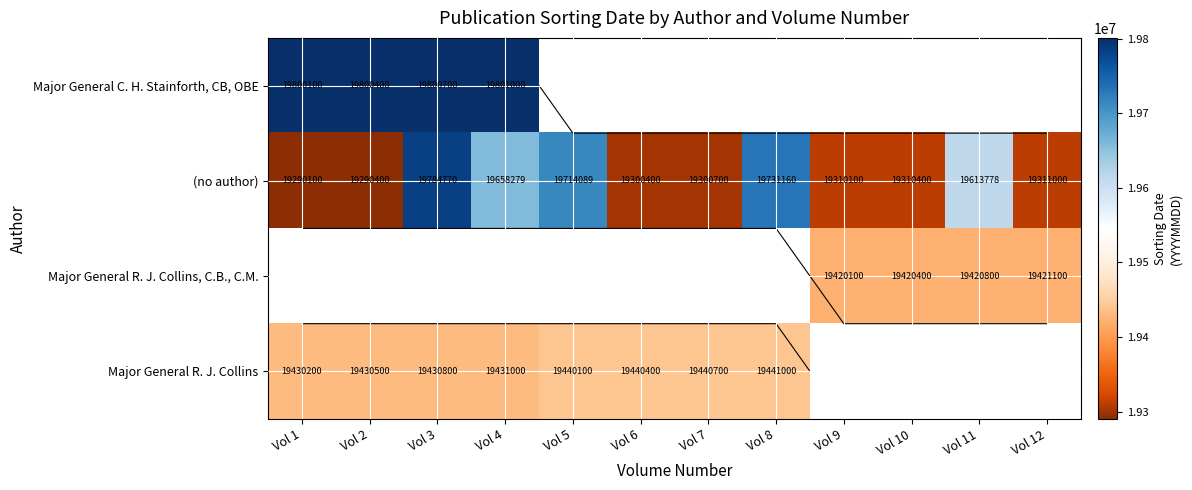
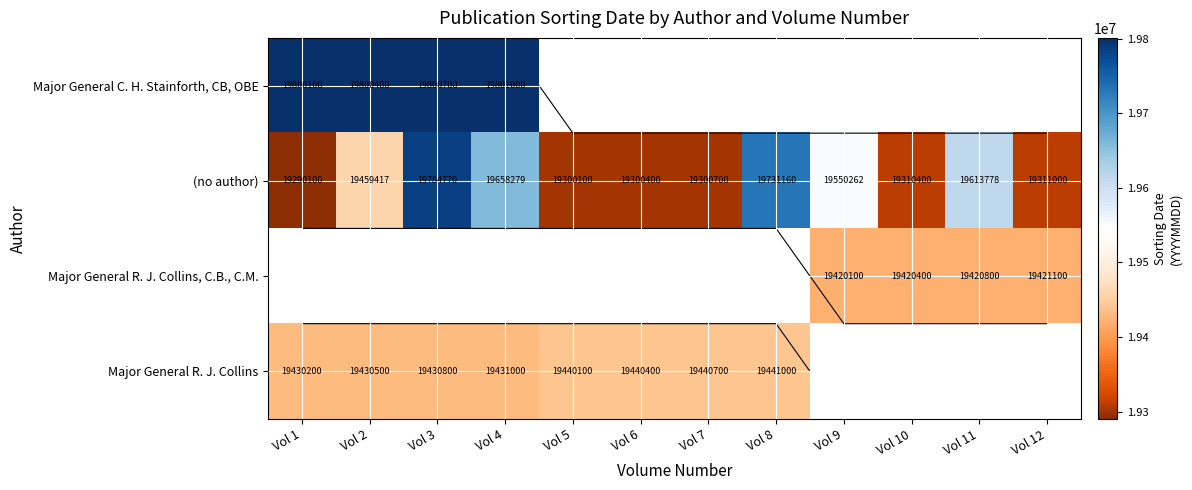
(no author), Vol 2: 19290400 -> 19459417
(no author), Vol 5: 19714089 -> 19300100
(no author), Vol 9: 19310100 -> 19550262
